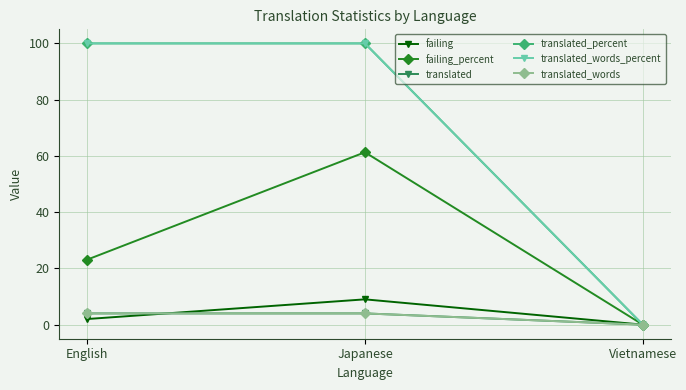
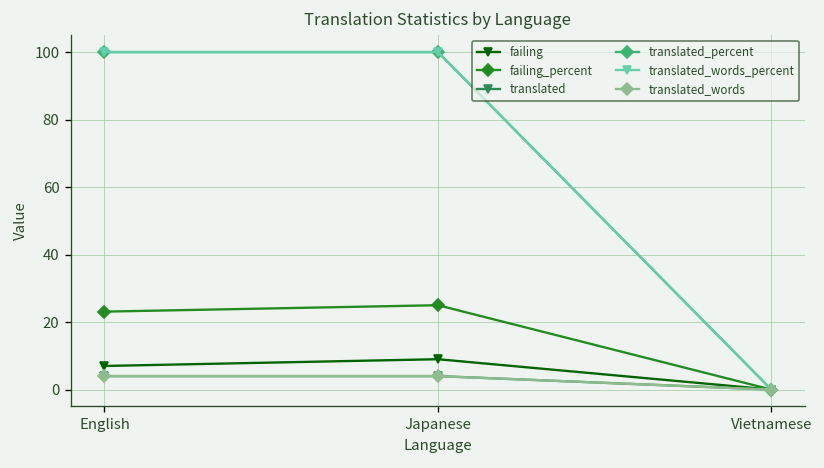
failing, English: 2 -> 7
failing_percent, Japanese: 61 -> 25
